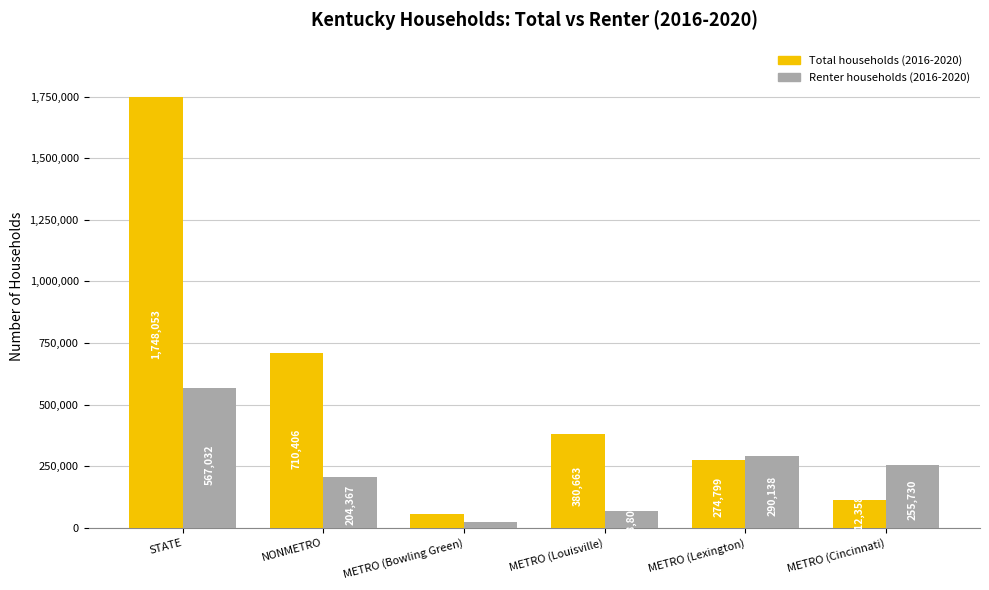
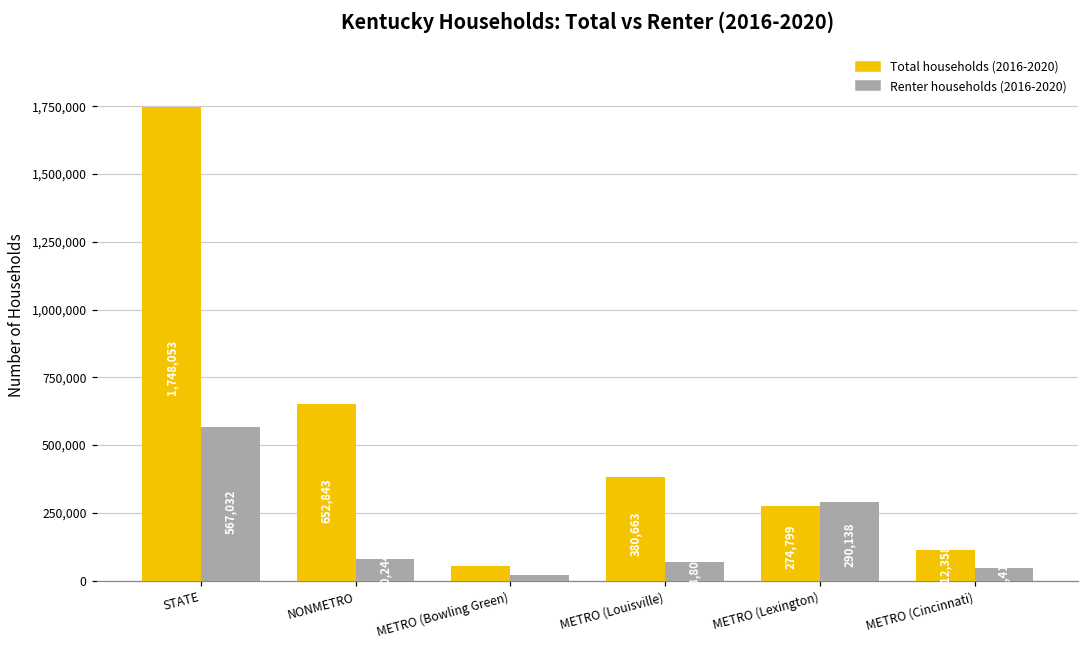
Total households (2016-2020), NONMETRO: 710,406 -> 652,843
Renter households (2016-2020), NONMETRO: 200,000 -> 80,000
Renter households (2016-2020), METRO (Cincinnati): 260,000 -> 50,000
